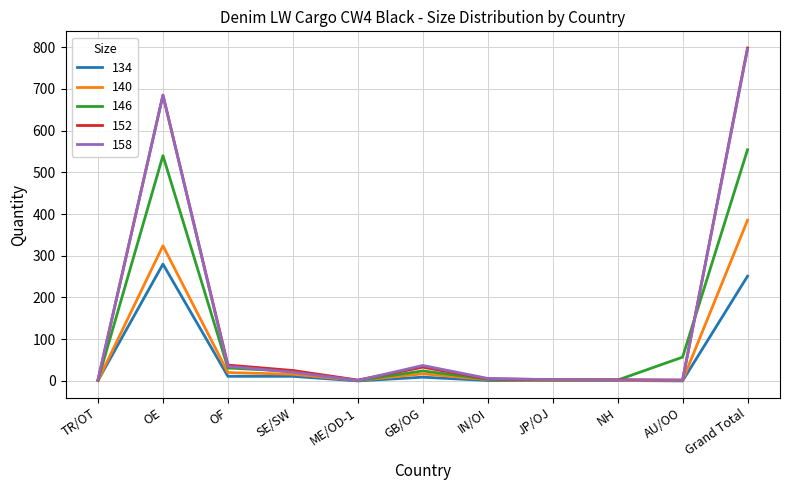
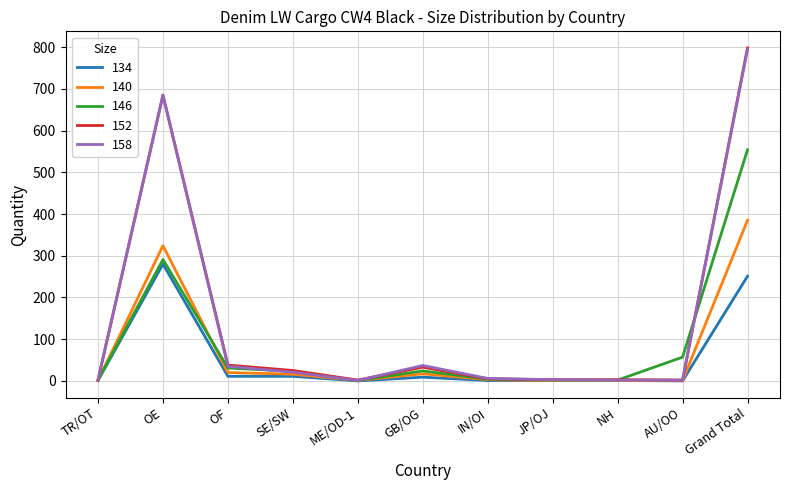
146, OE: 540 -> 290
